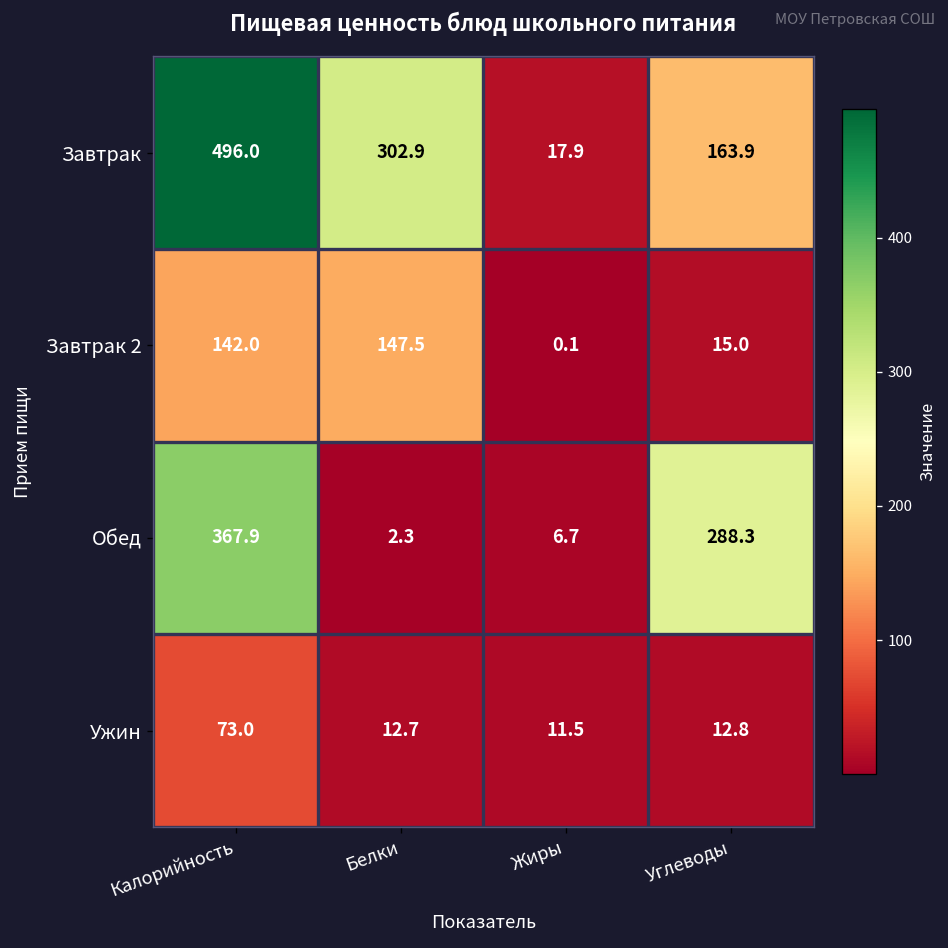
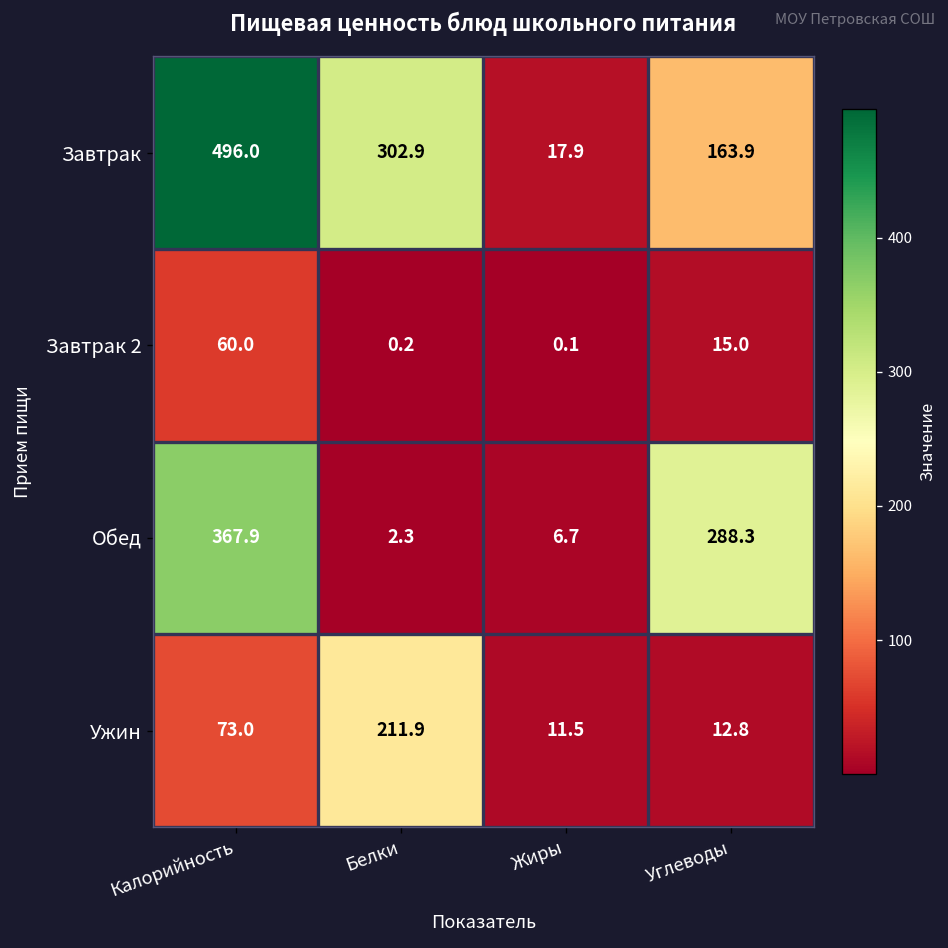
Завтрак 2, Калорийность: 142.0 -> 60.0
Завтрак 2, Белки: 147.5 -> 0.2
Ужин, Белки: 12.7 -> 211.9
